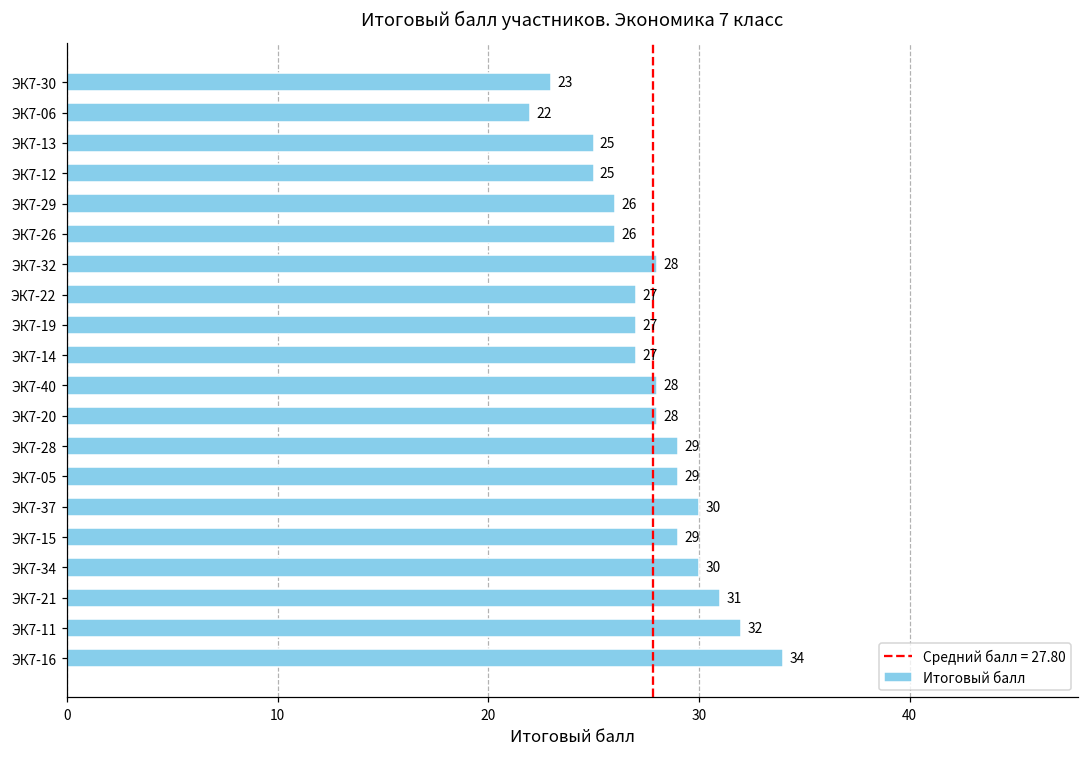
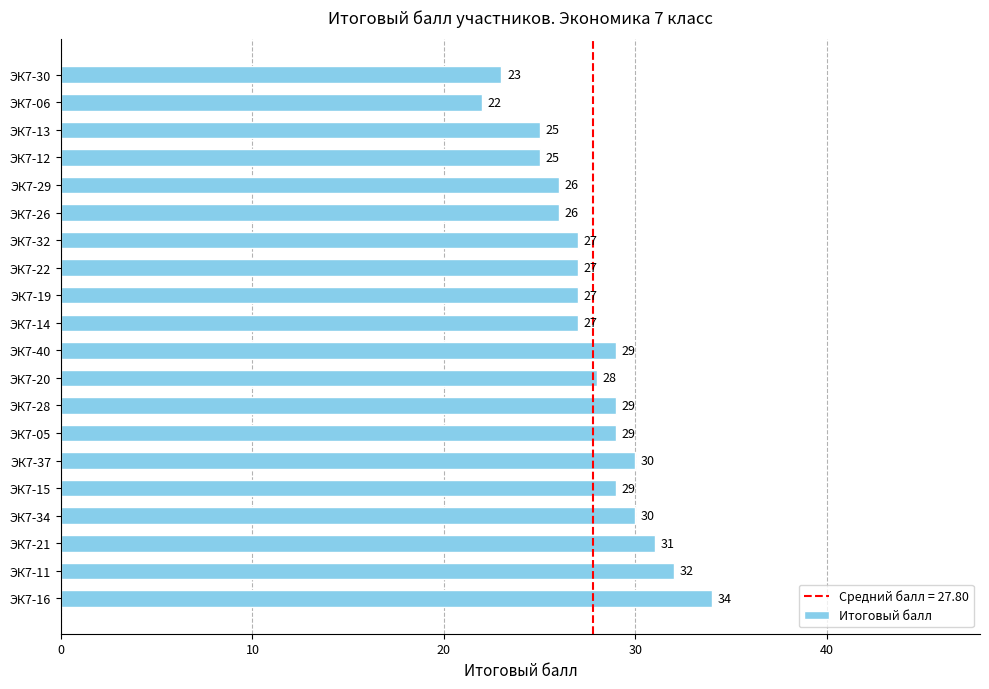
ЭК7-32: 28 -> 27
ЭК7-40: 28 -> 29
